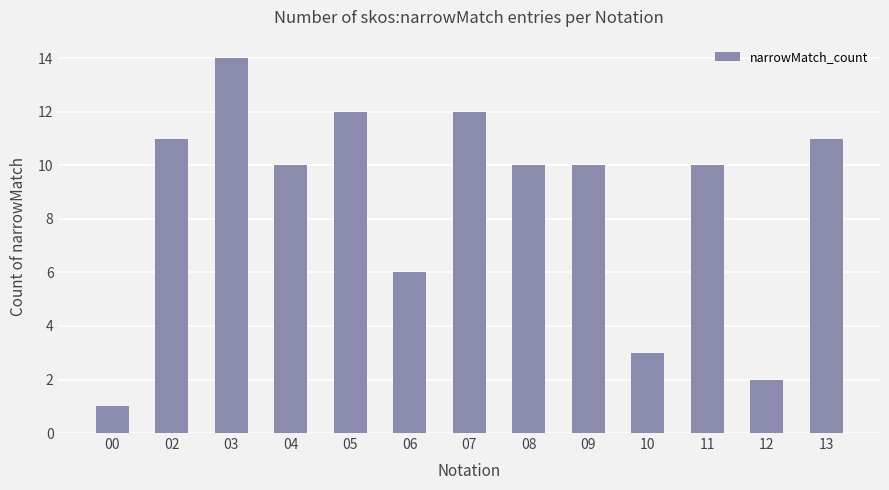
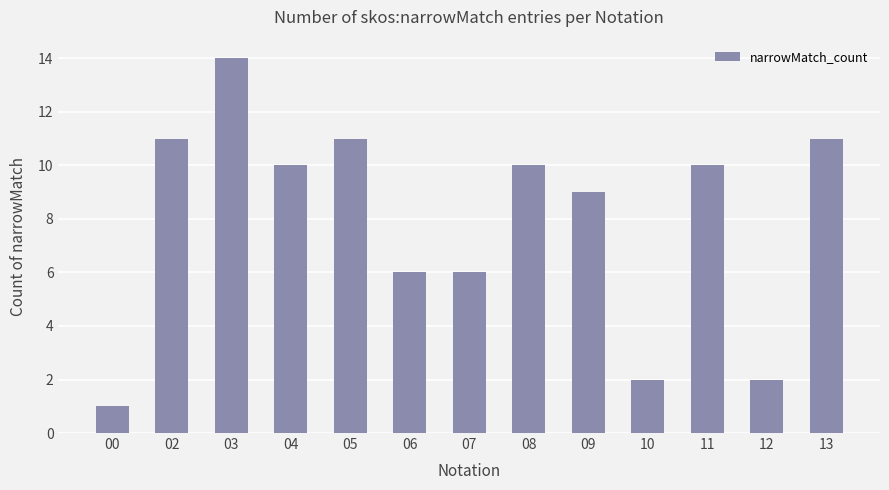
05: 12 -> 11
07: 12 -> 6
09: 10 -> 9
10: 3 -> 2
